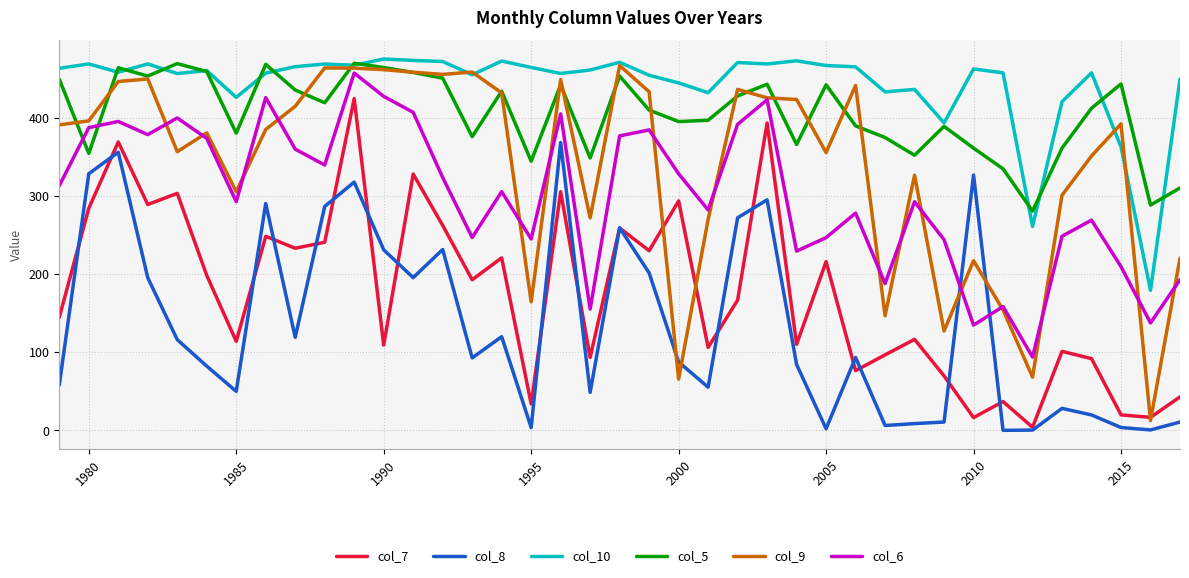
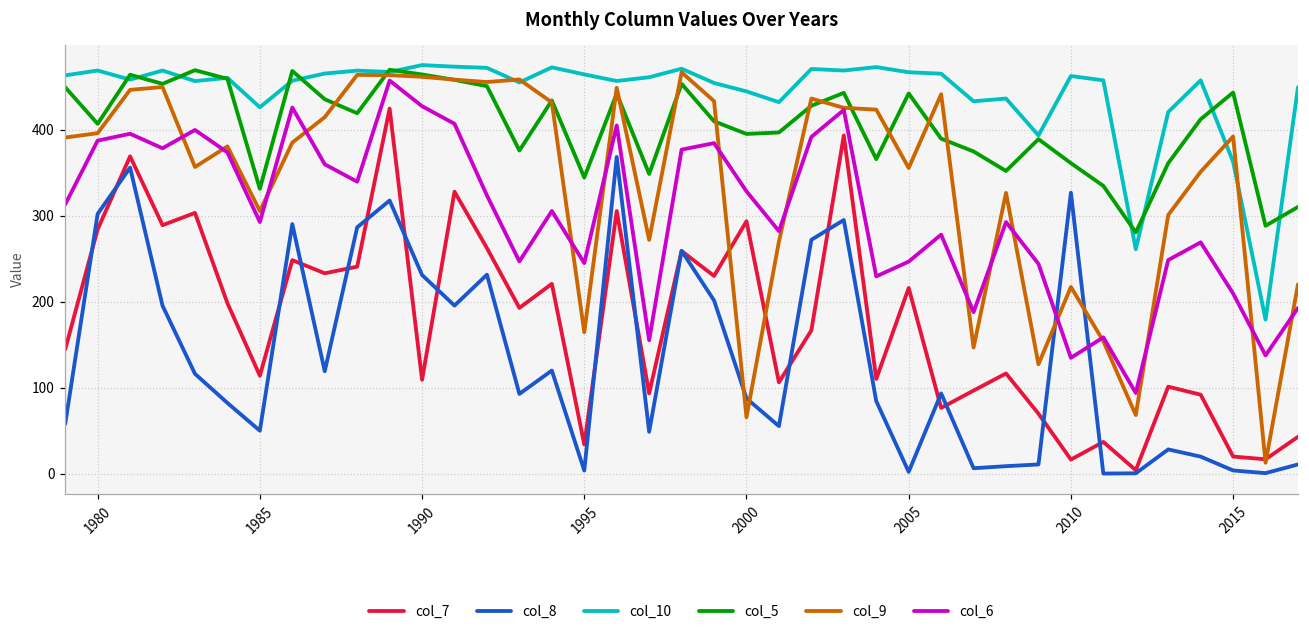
col_8, 1980: 330 -> 300
col_5, 1980: 350 -> 410
col_5, 1985: 380 -> 330
